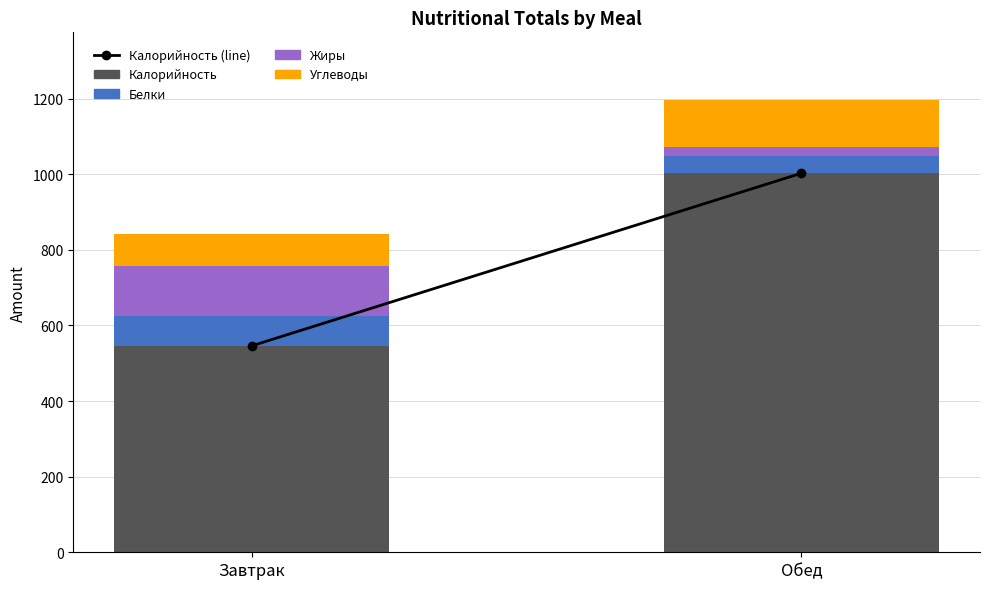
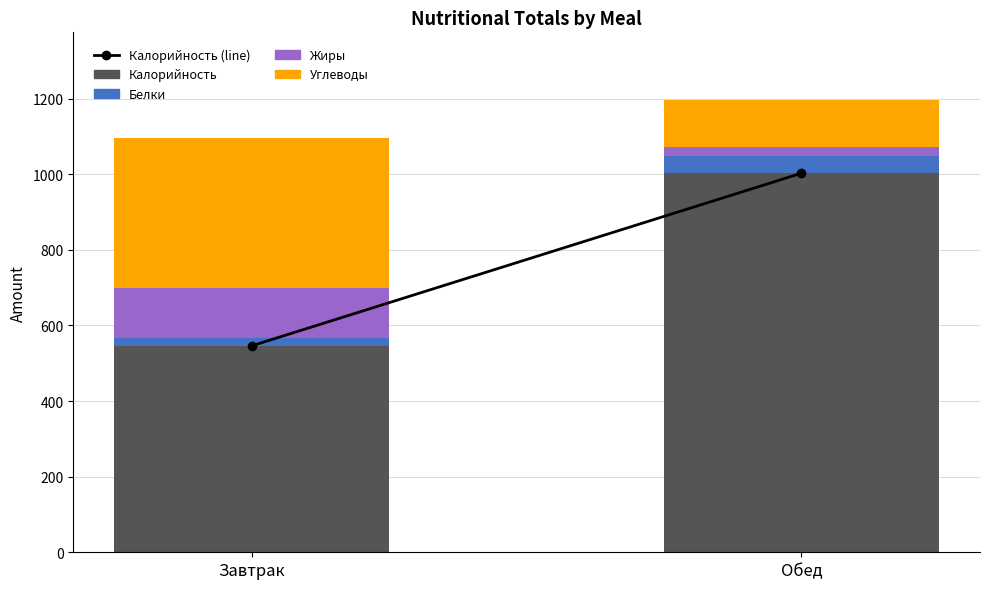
Белки, Завтрак: 80 -> 20
Углеводы, Завтрак: 80 -> 400
